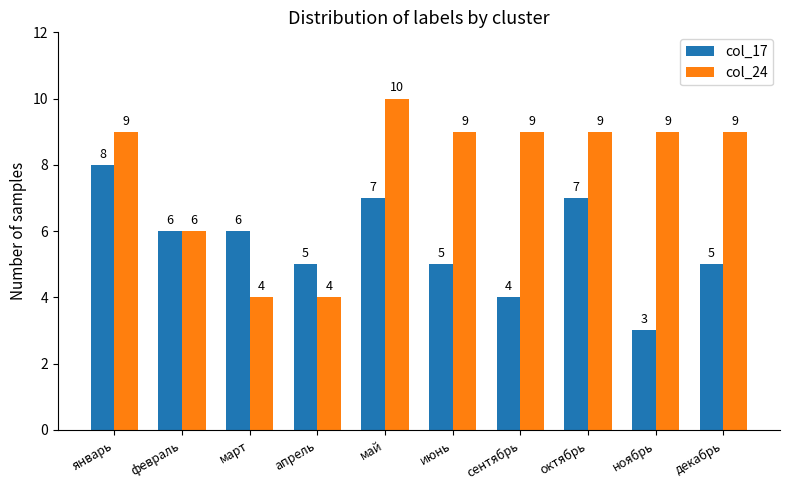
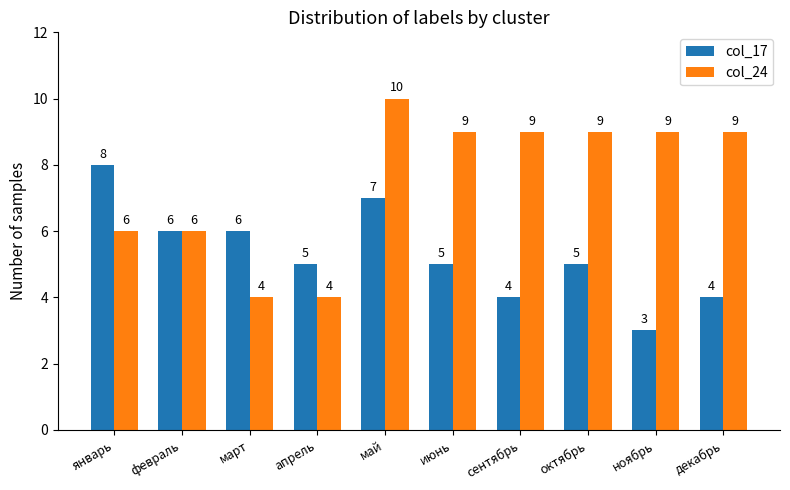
col_24, январь: 9 -> 6
col_17, октябрь: 7 -> 5
col_17, декабрь: 5 -> 4
